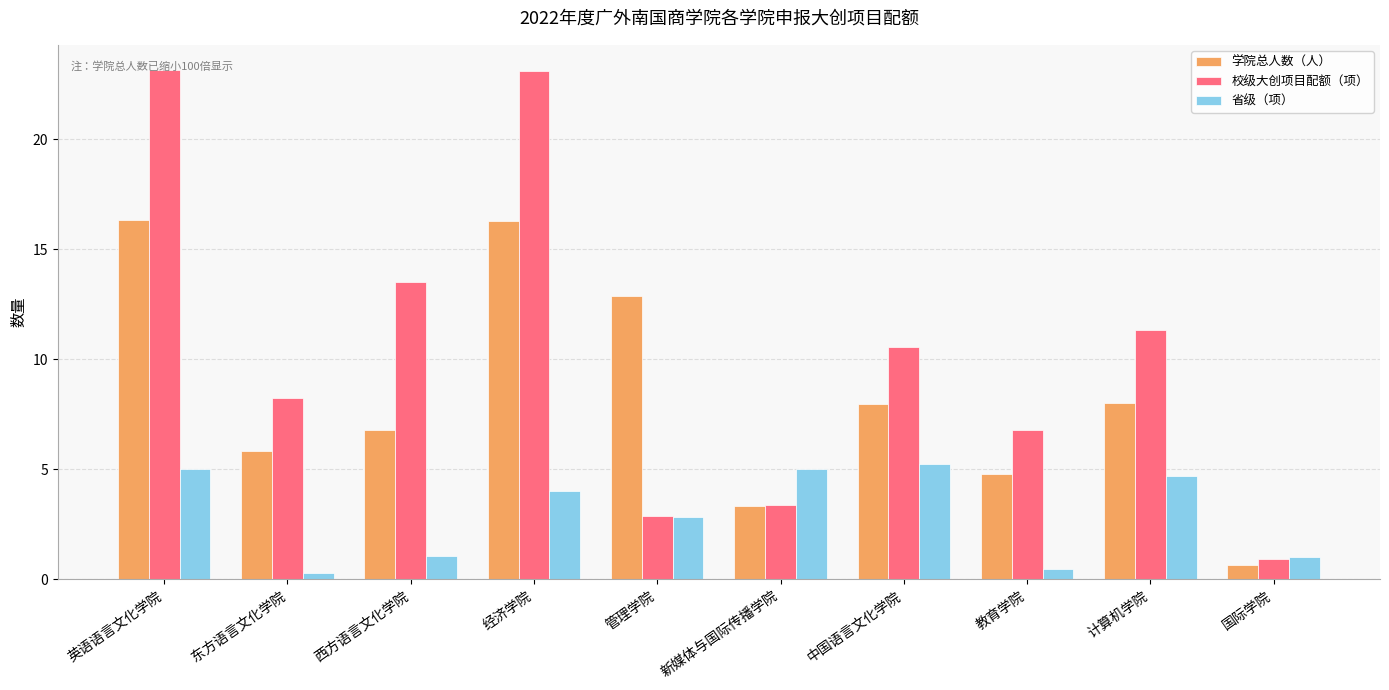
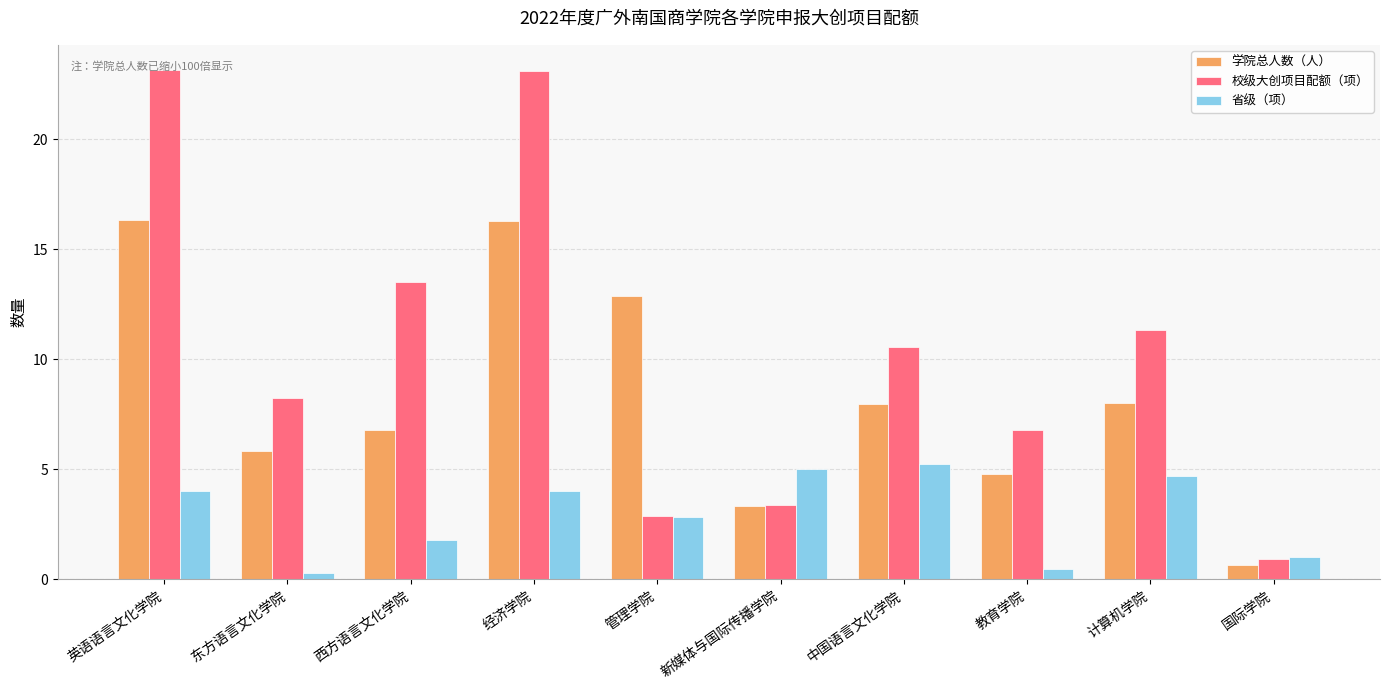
省级（项）, 英语语言文化学院: 5 -> 4
省级（项）, 西方语言文化学院: 1.1 -> 1.8
